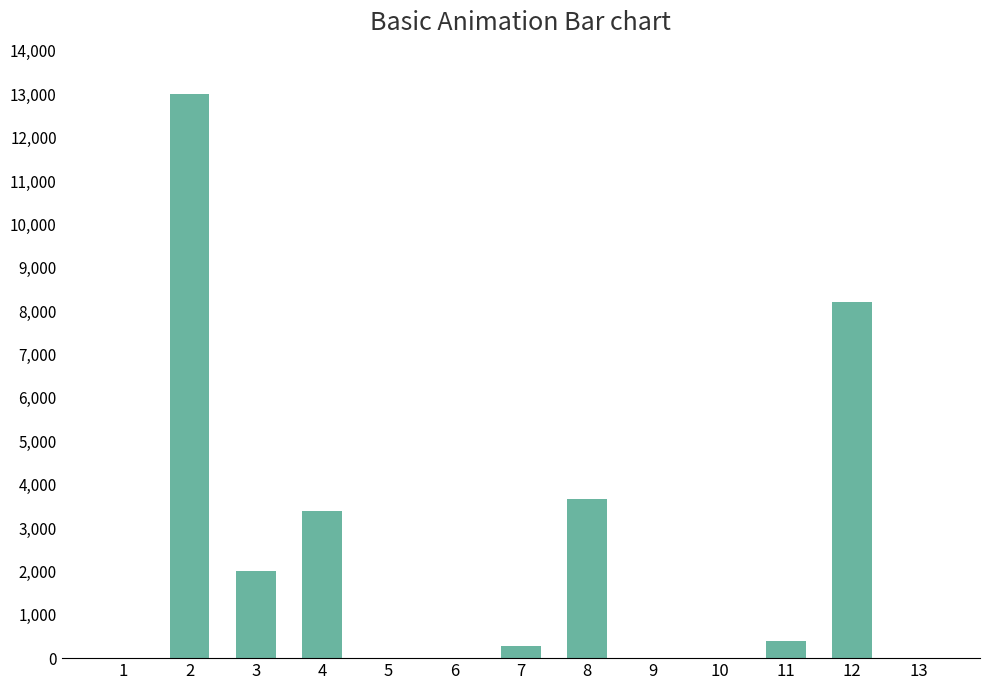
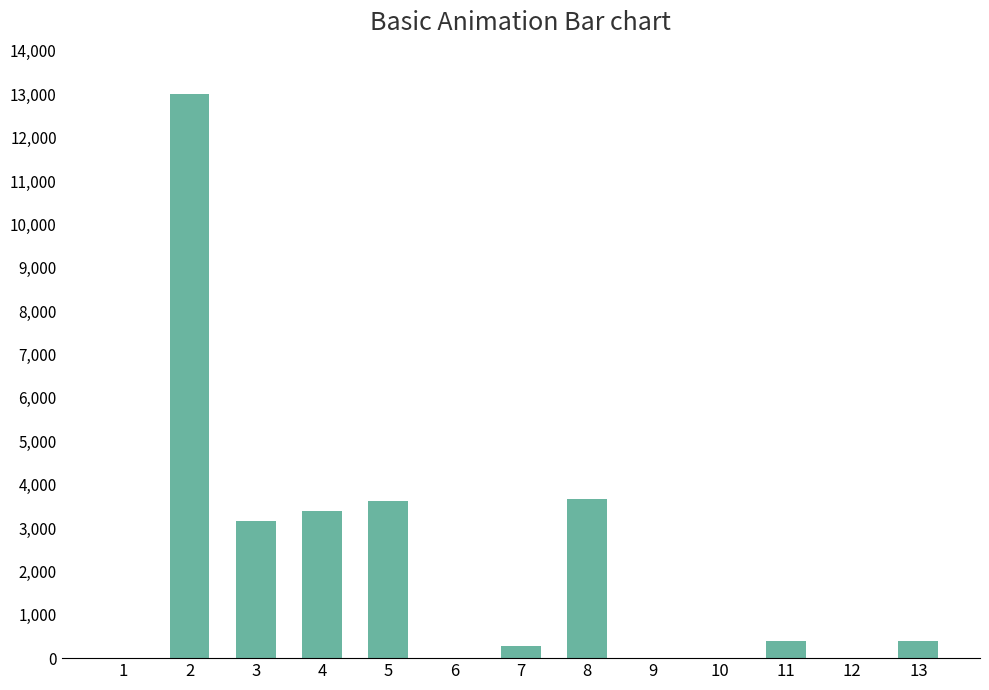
3: 2,000 -> 3,200
5: 0 -> 3,600
12: 8,200 -> 0
13: 0 -> 400
